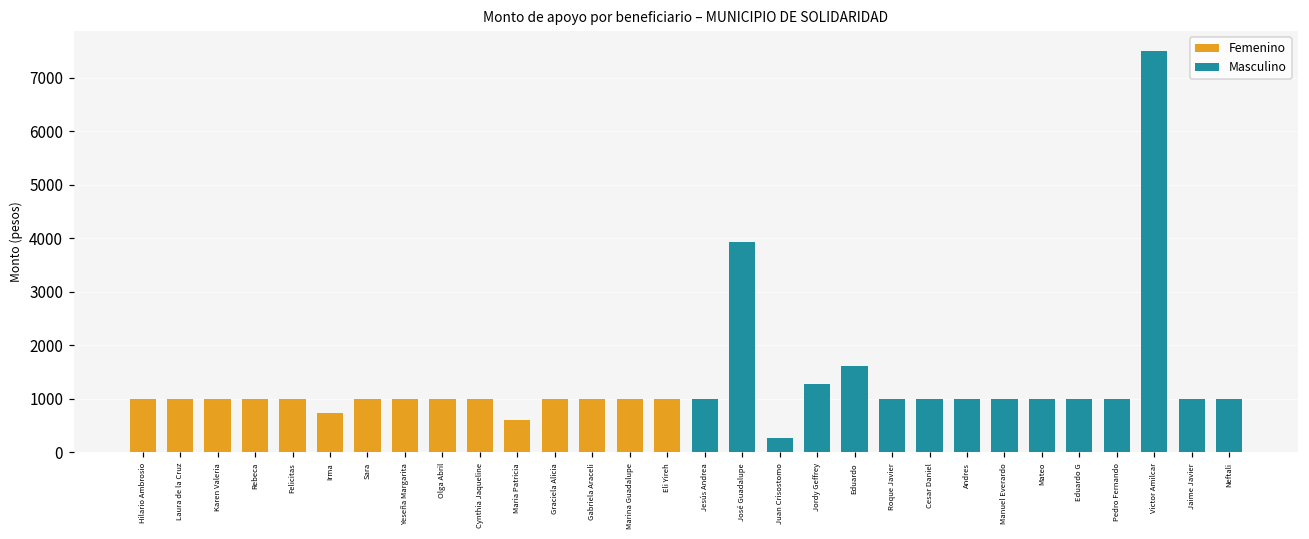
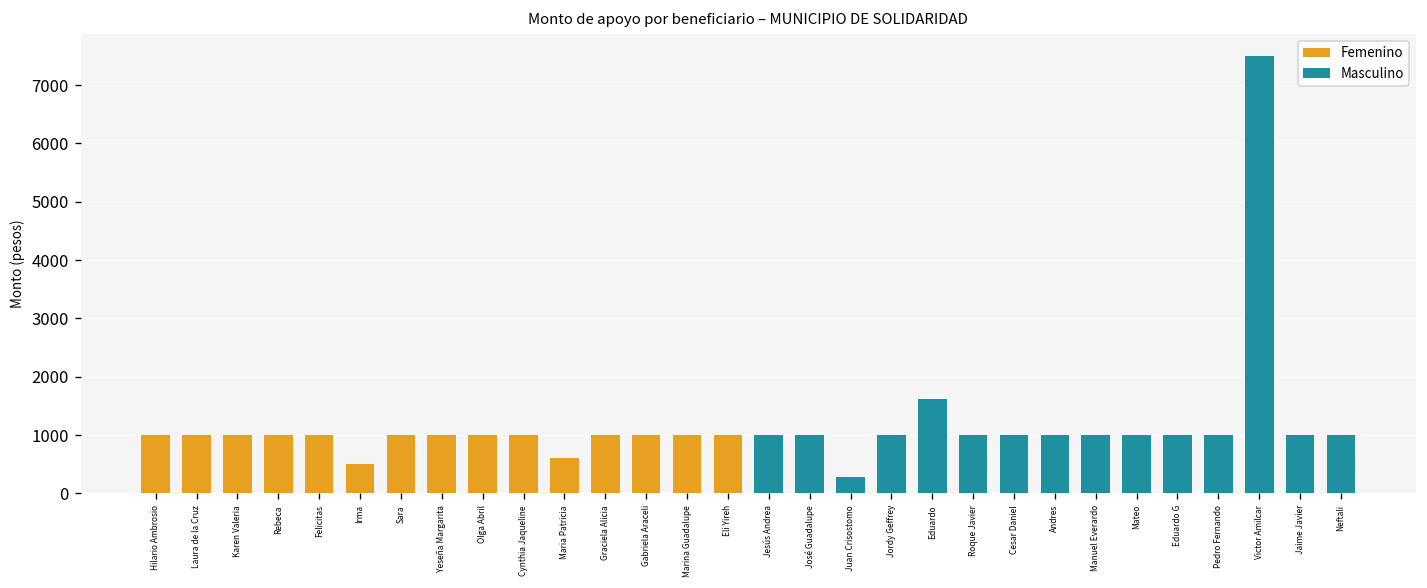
Femenino, Irma: 700 -> 500
Masculino, José Guadalupe: 3900 -> 1000
Masculino, Jordy Geffrey: 1300 -> 1000
